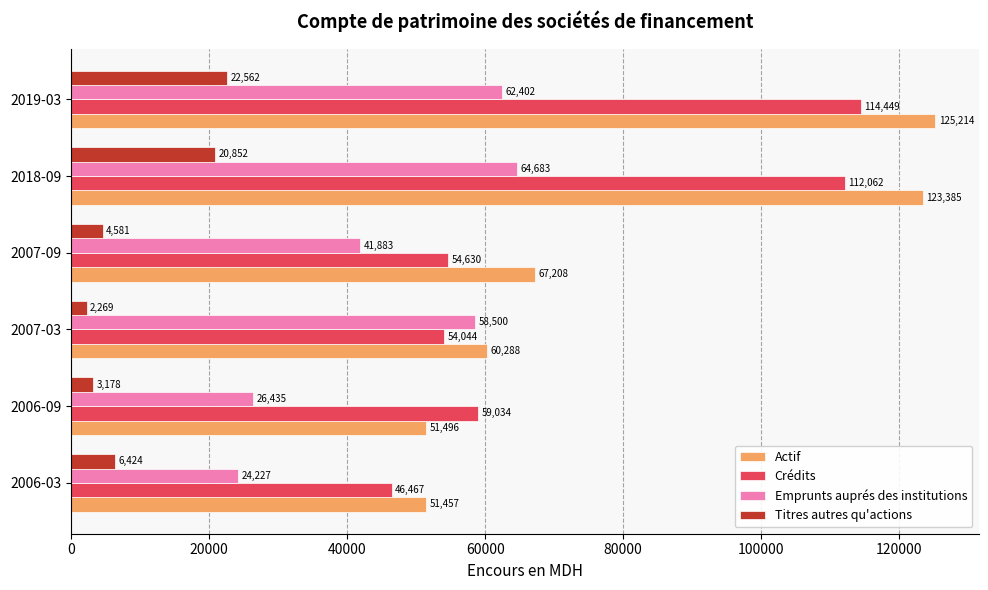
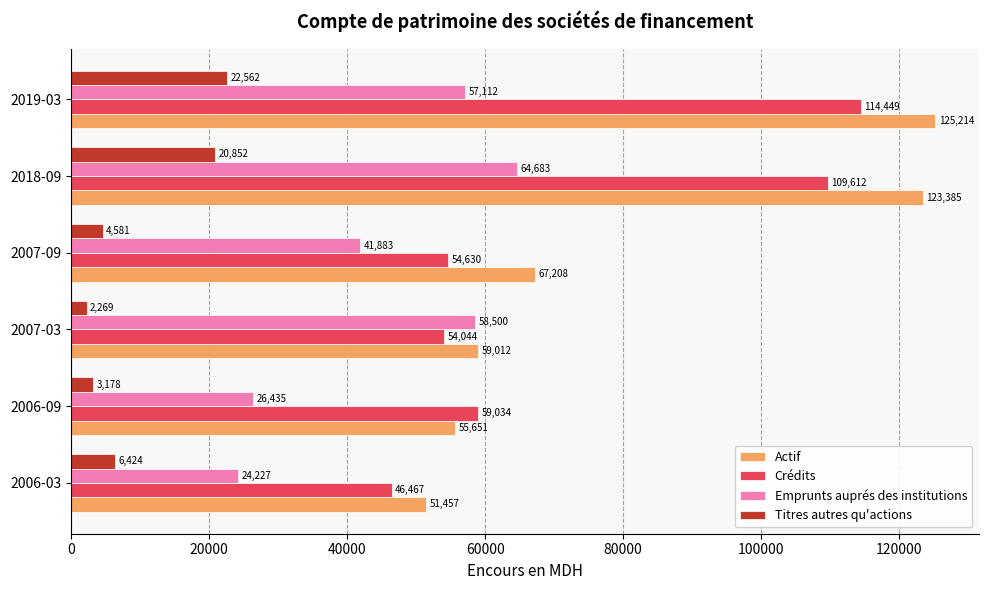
Emprunts auprés des institutions, 2019-03: 62,402 -> 57,112
Crédits, 2018-09: 112,062 -> 109,612
Actif, 2007-03: 60,288 -> 59,012
Actif, 2006-09: 51,496 -> 55,651
